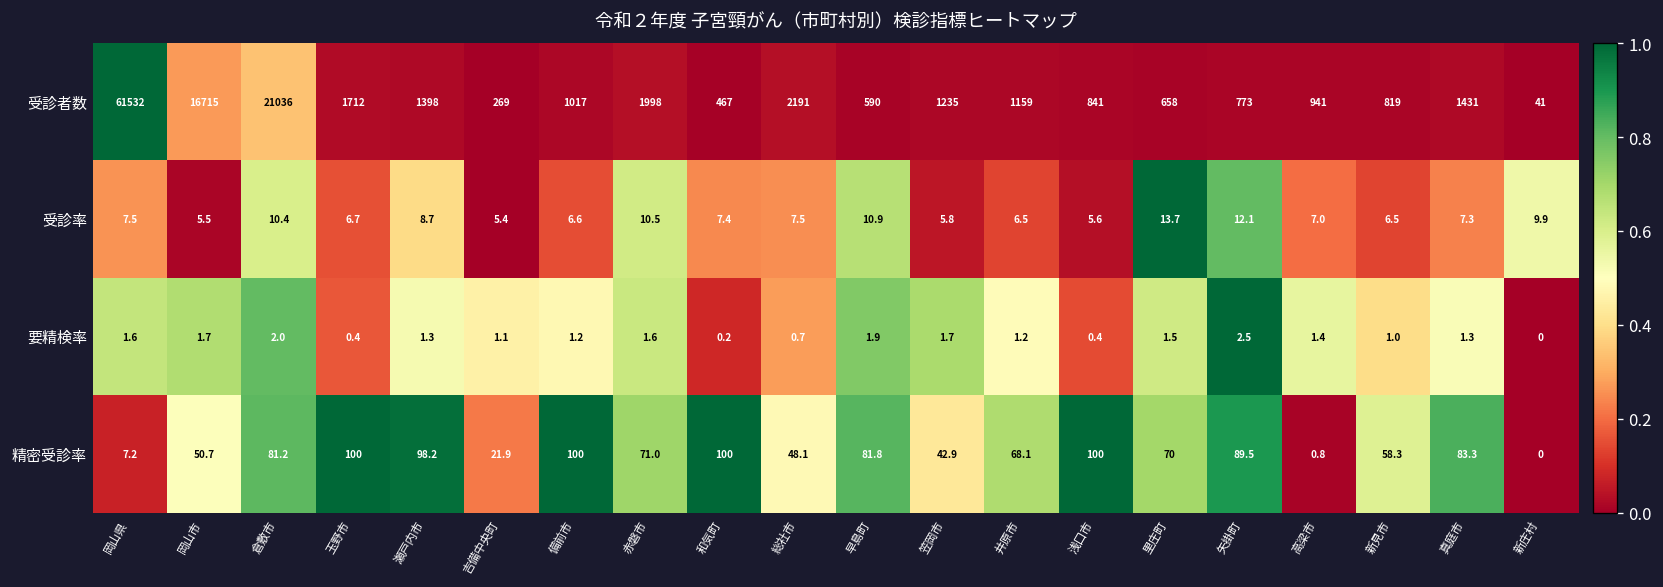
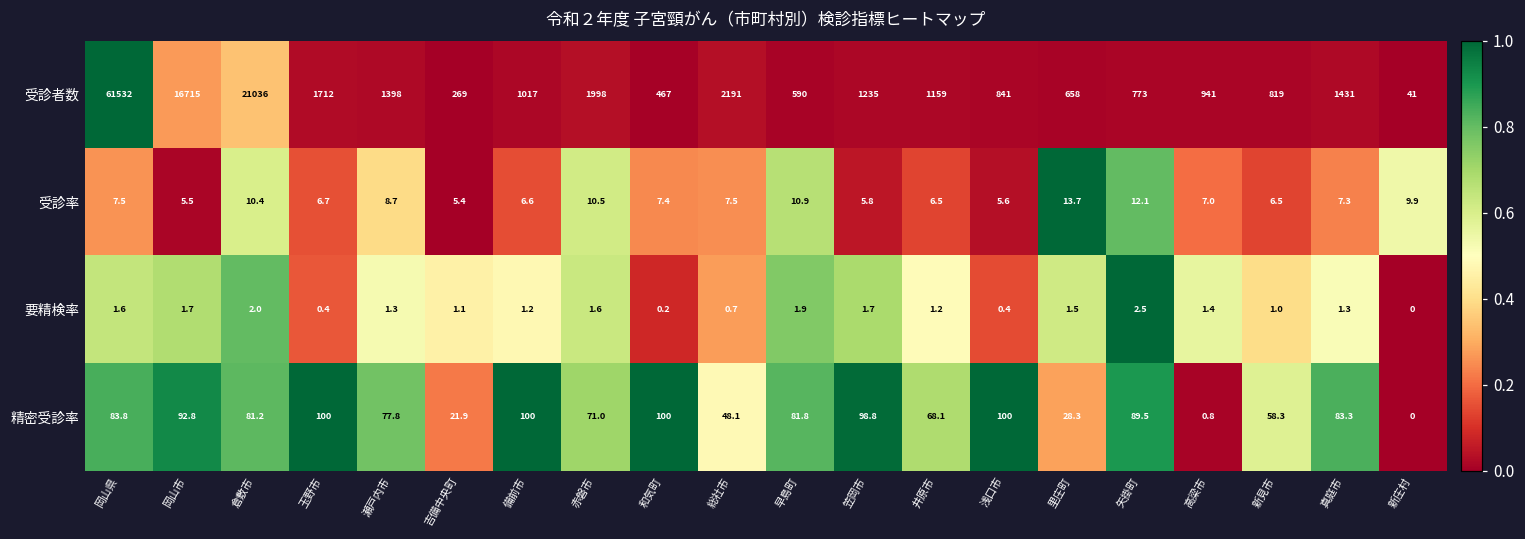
精密受診率, 岡山県: 7.2 -> 83.8
精密受診率, 岡山市: 50.7 -> 92.8
精密受診率, 瀬戸内市: 98.2 -> 77.8
精密受診率, 笠岡市: 42.9 -> 98.8
精密受診率, 里庄町: 70 -> 28.3
